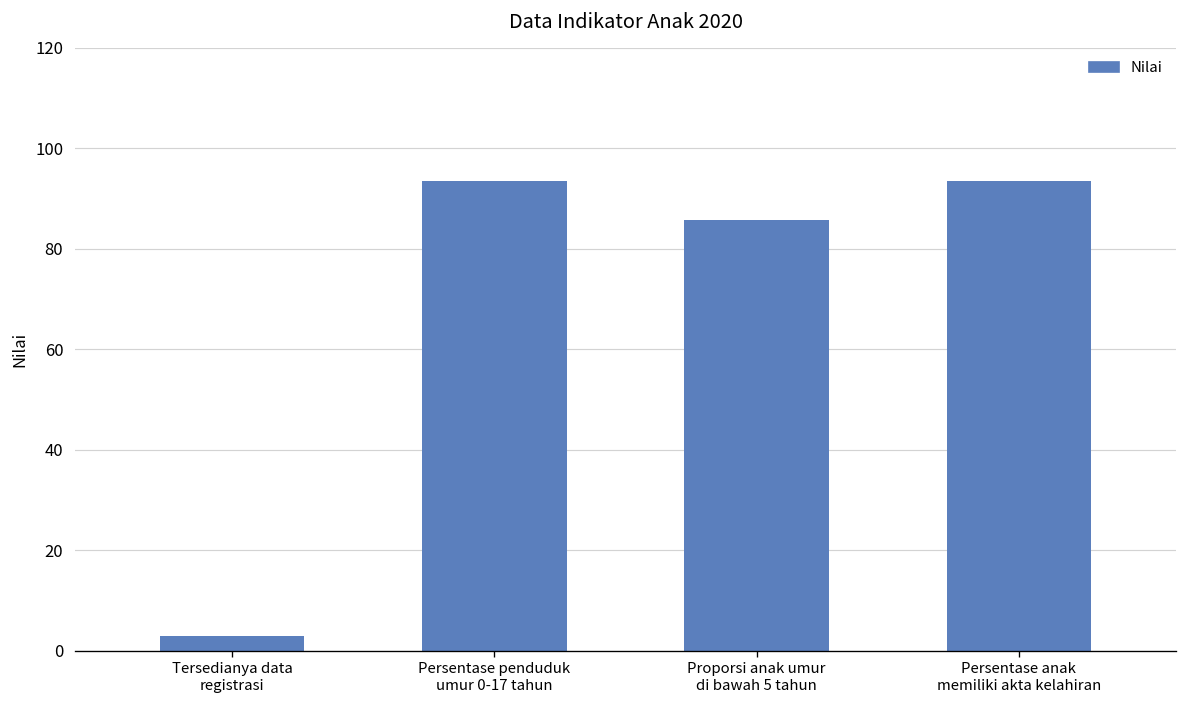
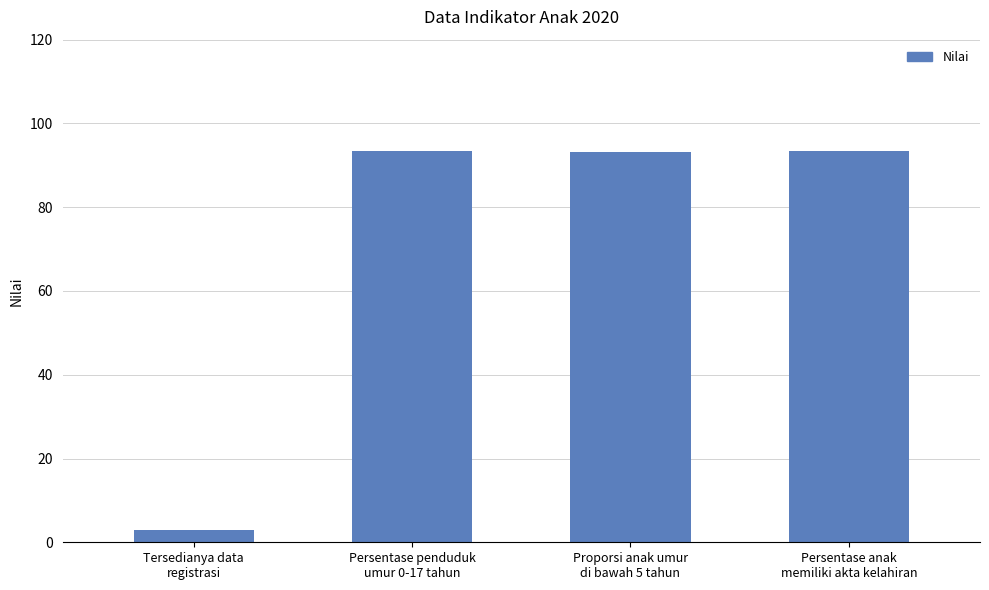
Proporsi anak umur di bawah 5 tahun: 86 -> 93
